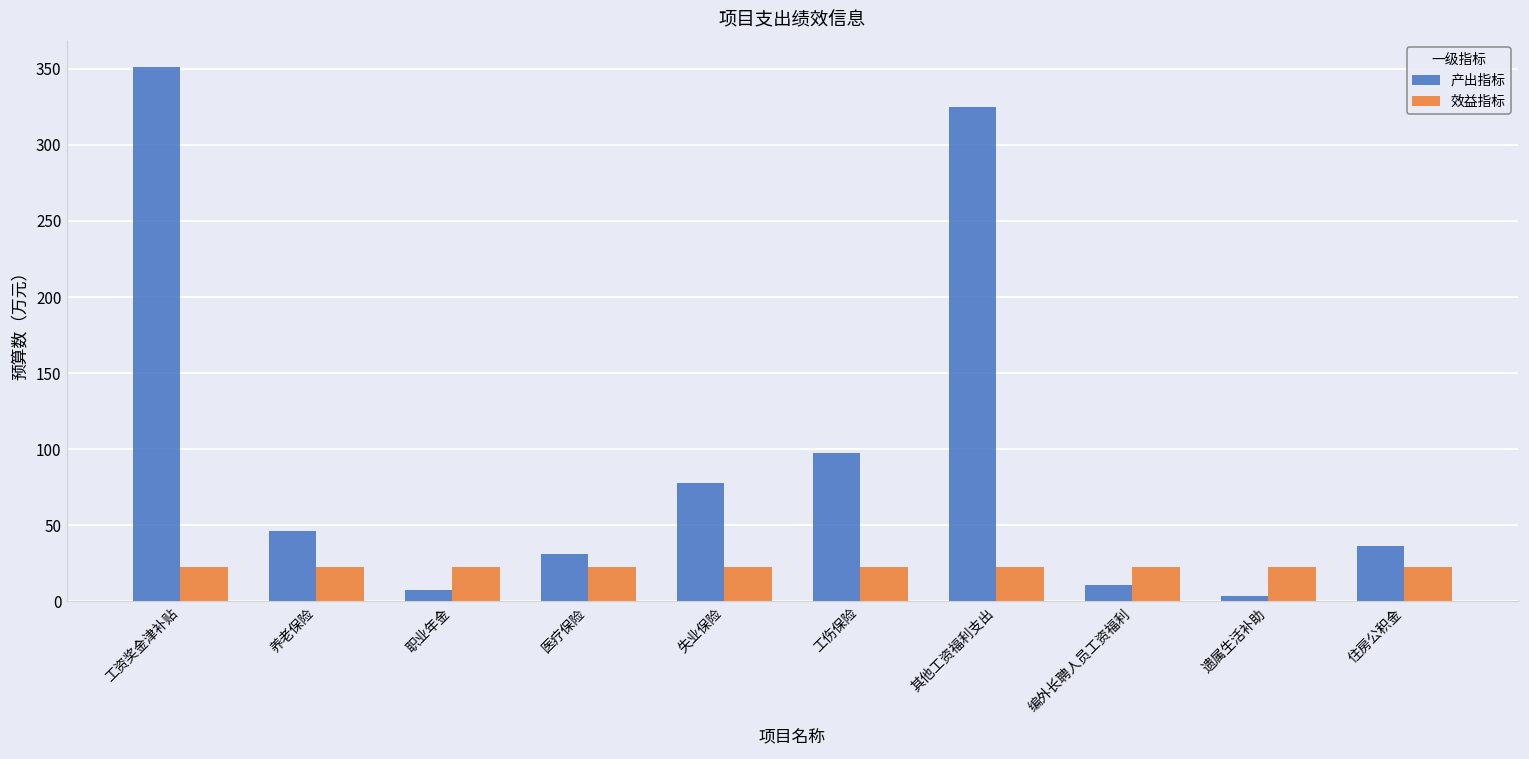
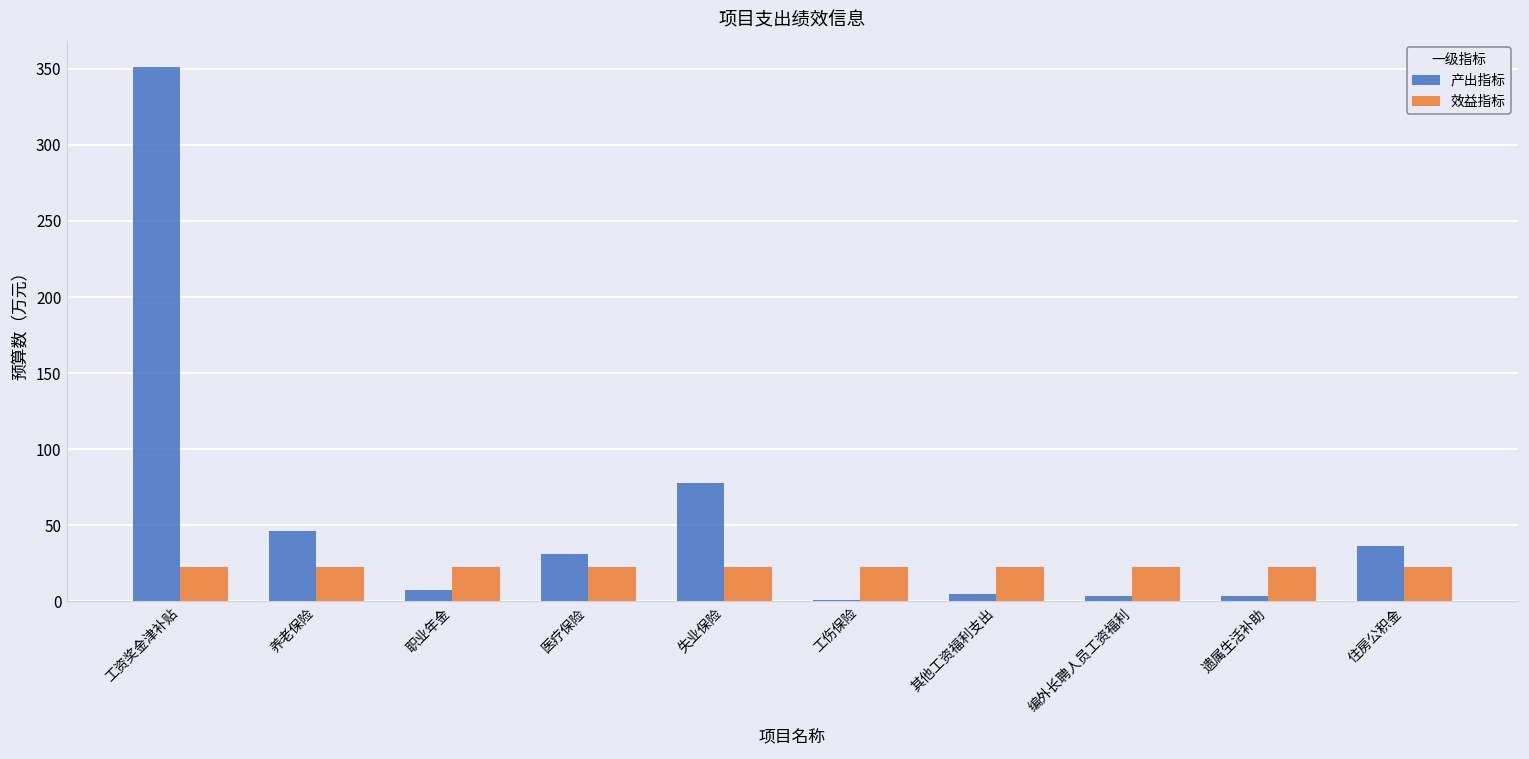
产出指标, 工伤保险: 97 -> 1
产出指标, 其他工资福利支出: 325 -> 5
产出指标, 编外长聘人员工资福利: 11 -> 3
